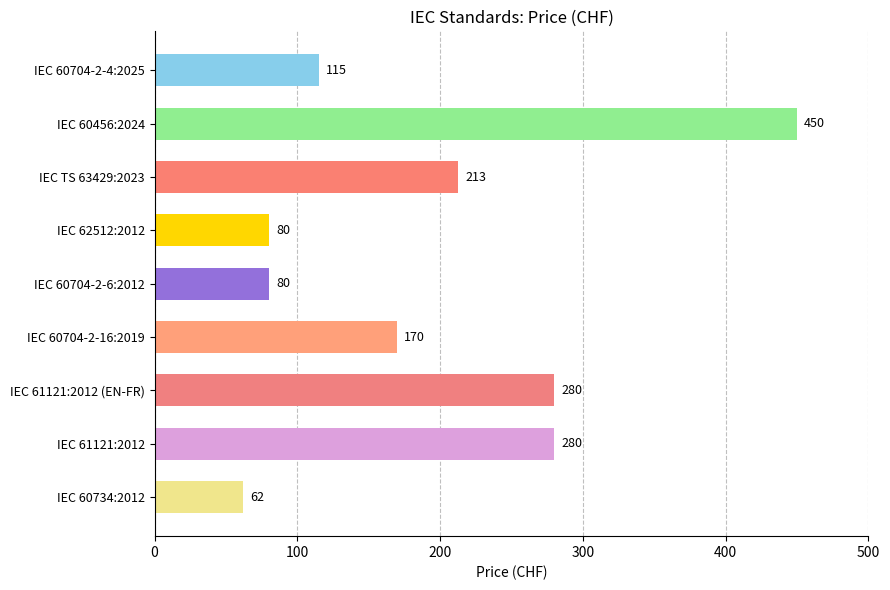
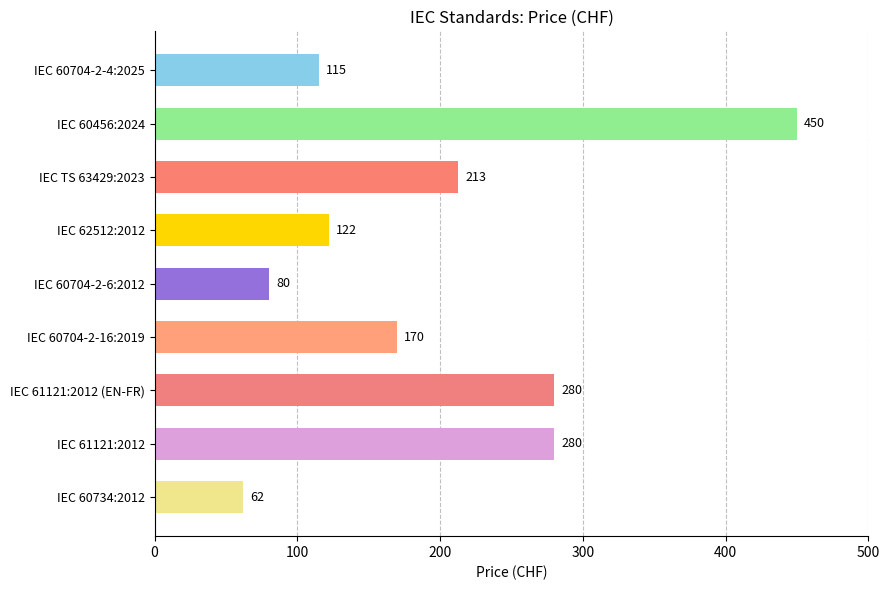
IEC 62512:2012: 80 -> 122
